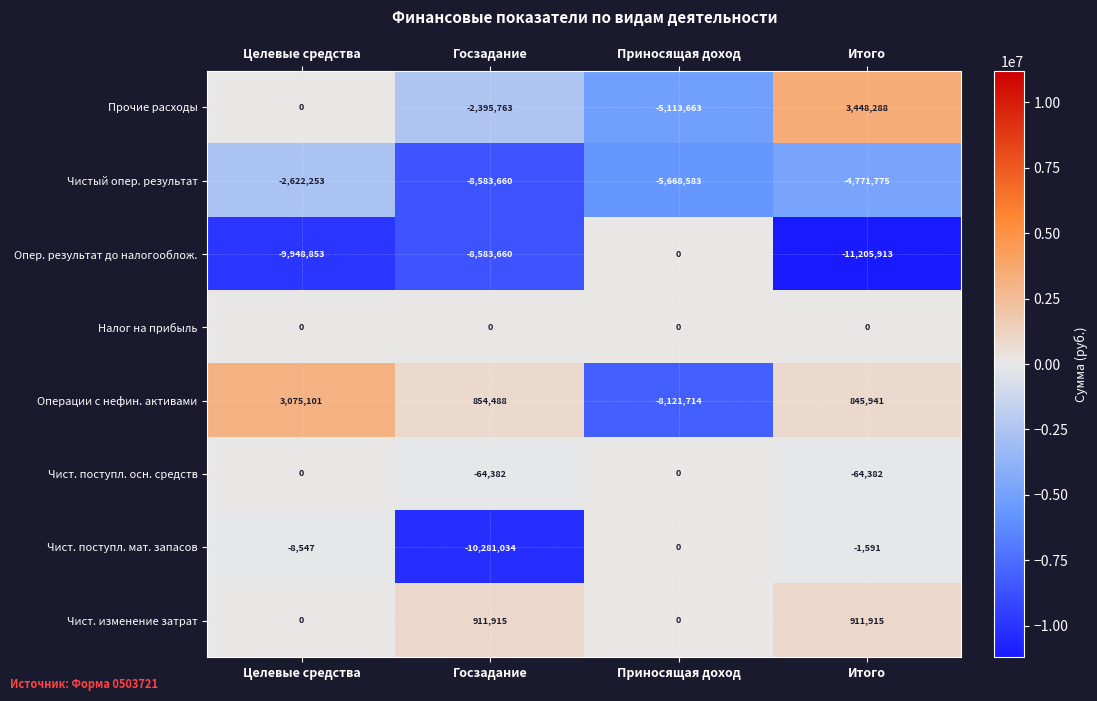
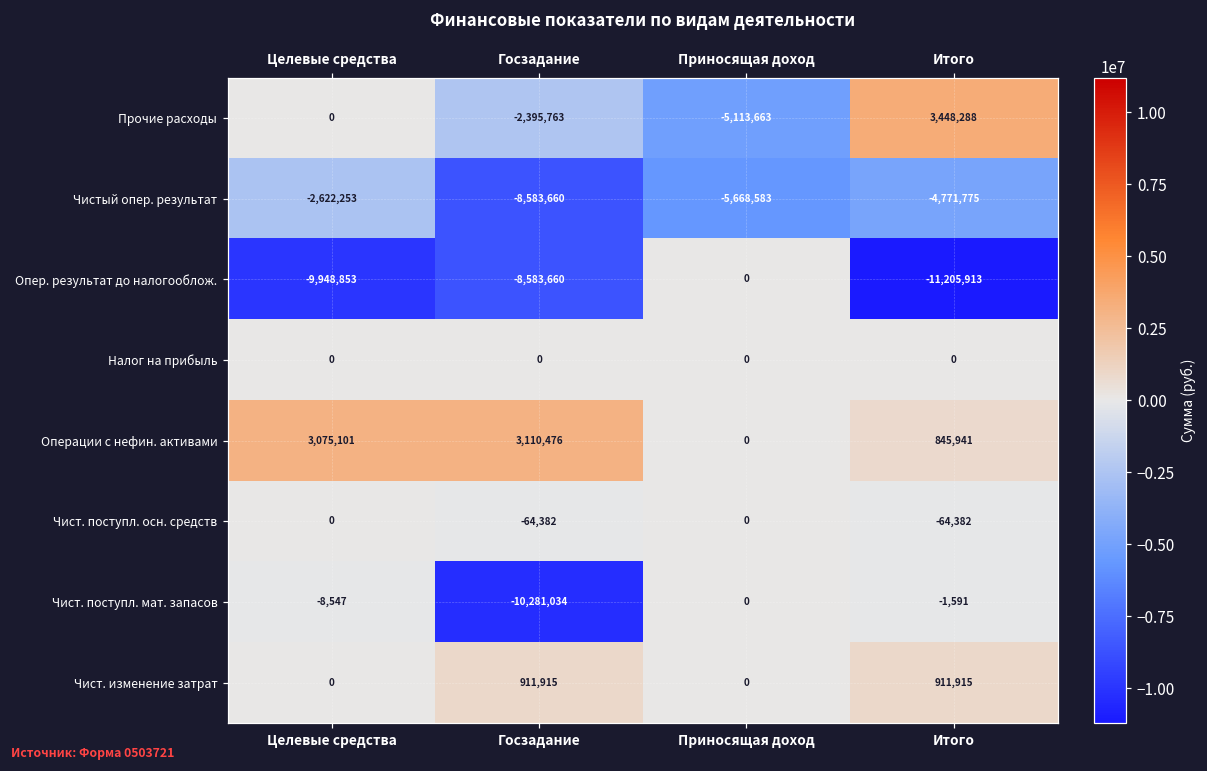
Операции с нефин. активами, Госзадание: 854,488 -> 3,110,476
Операции с нефин. активами, Приносящая доход: -8,121,714 -> 0
